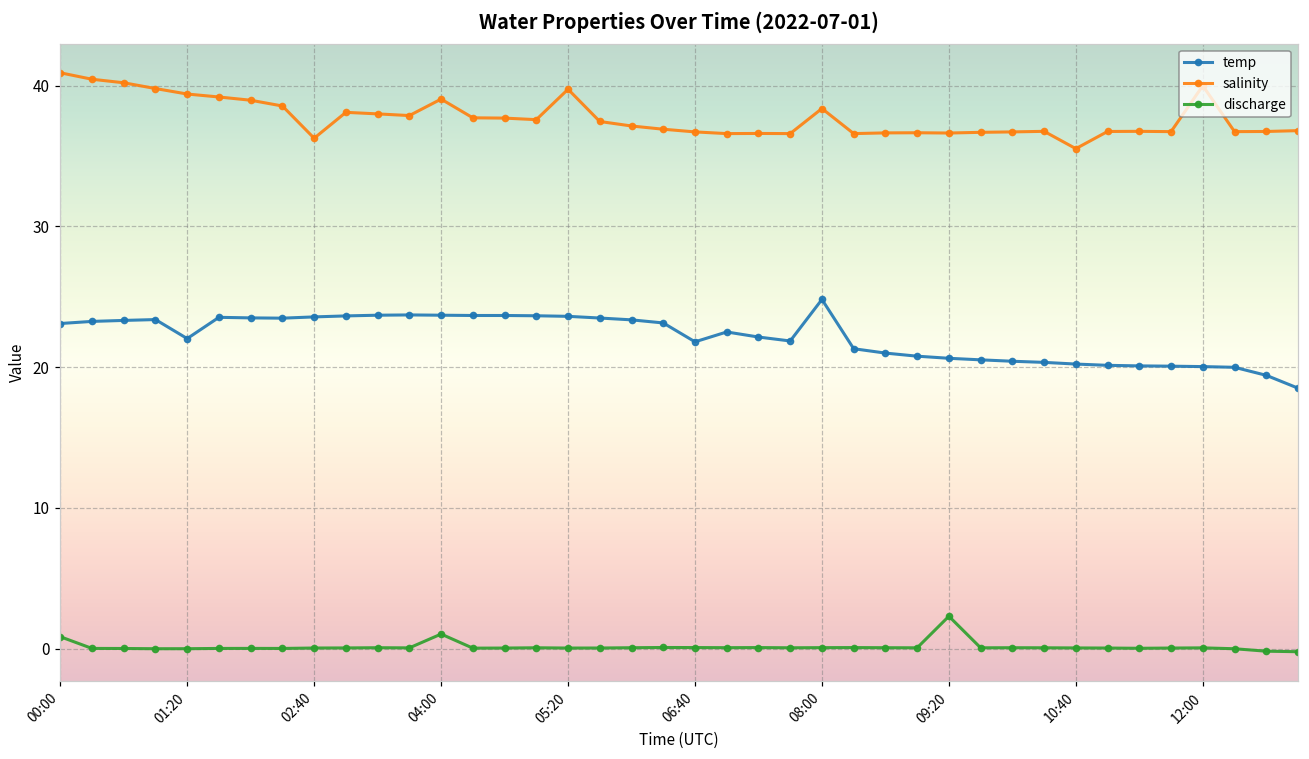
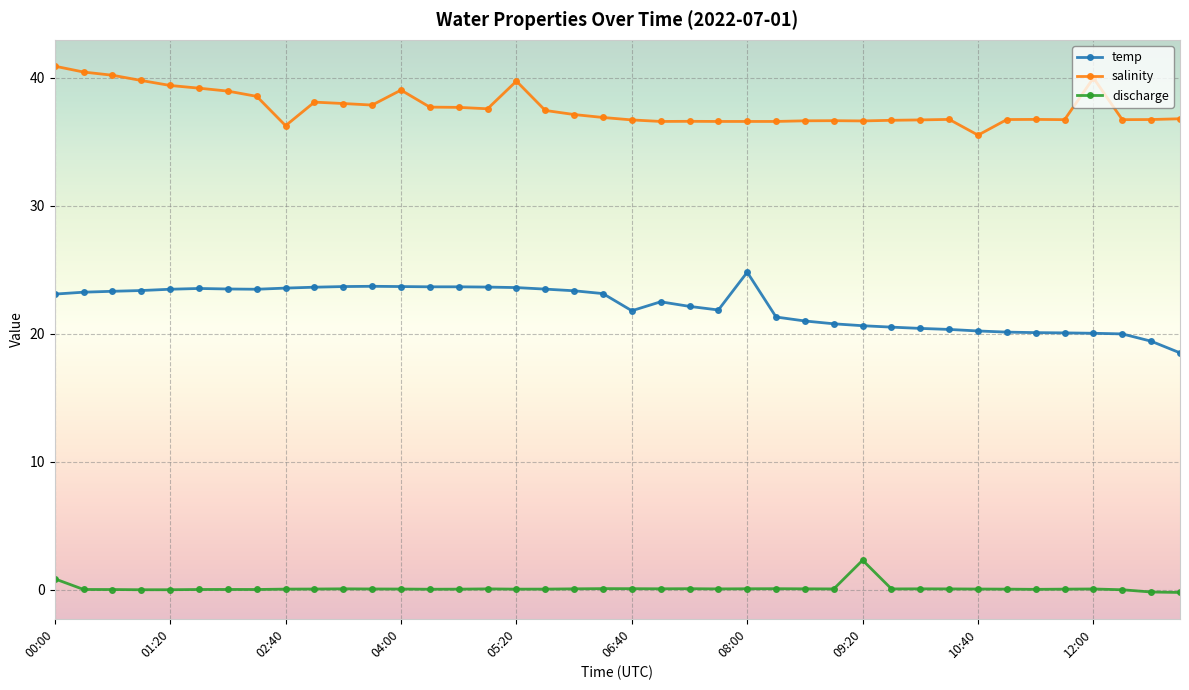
temp, 01:20: 22.0 -> 23.5
discharge, 04:00: 1.0 -> 0.1
salinity, 08:00: 38.4 -> 36.6
